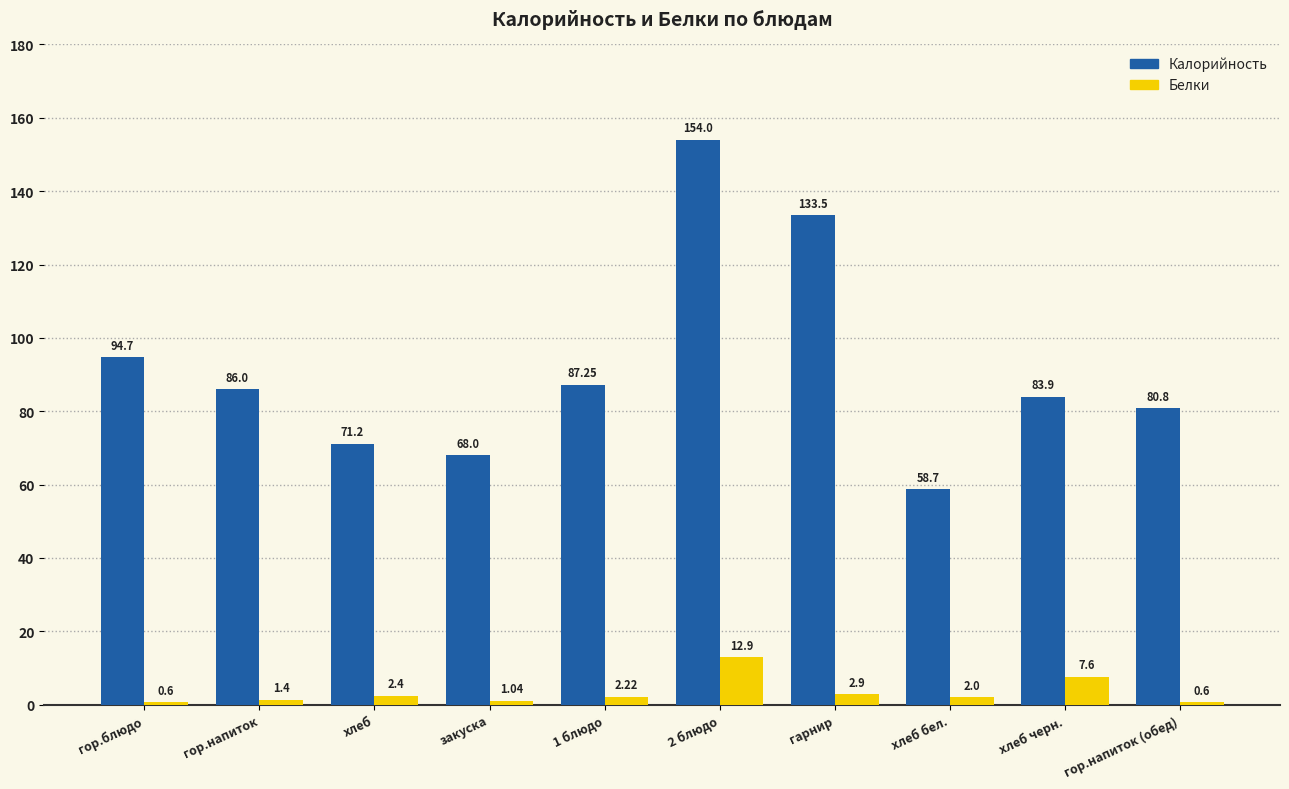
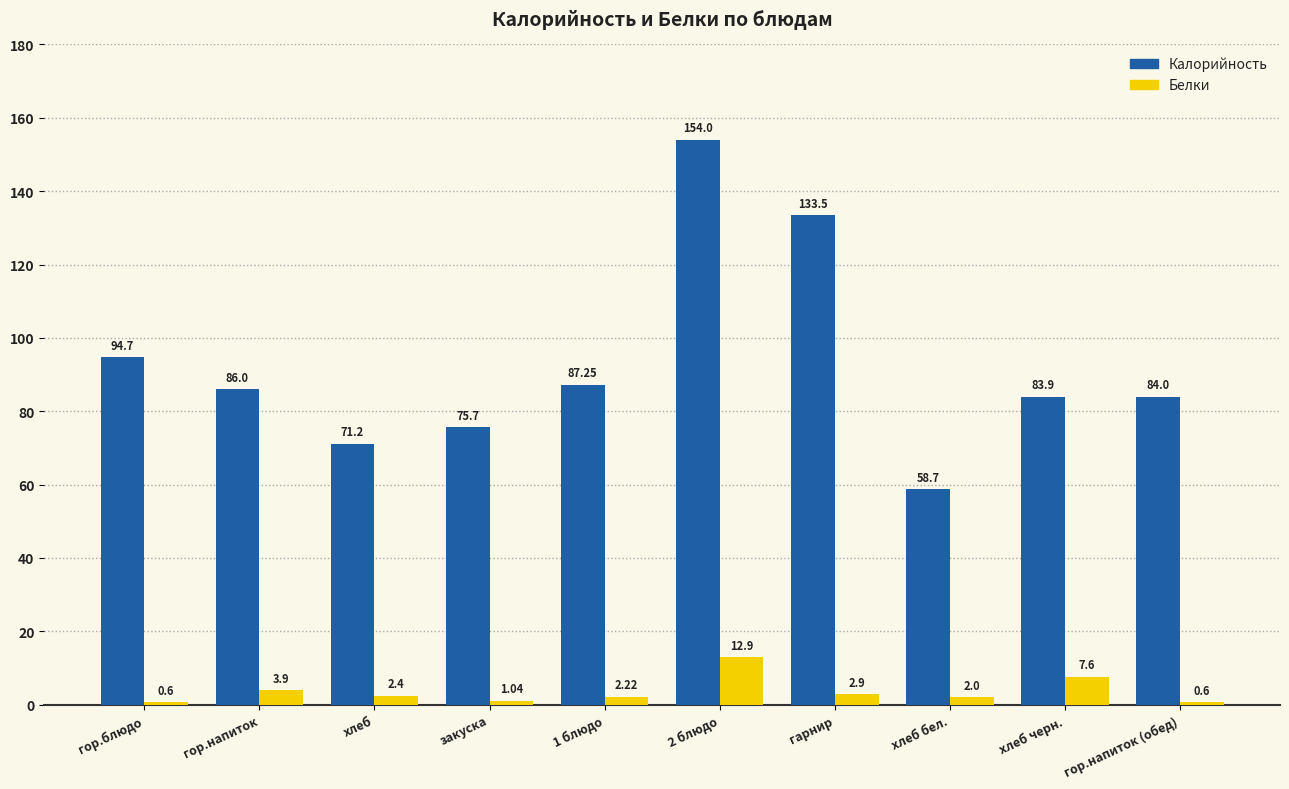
Белки, гор.напиток: 1.4 -> 3.9
Калорийность, закуска: 68.0 -> 75.7
Калорийность, гор.напиток (обед): 80.8 -> 84.0
